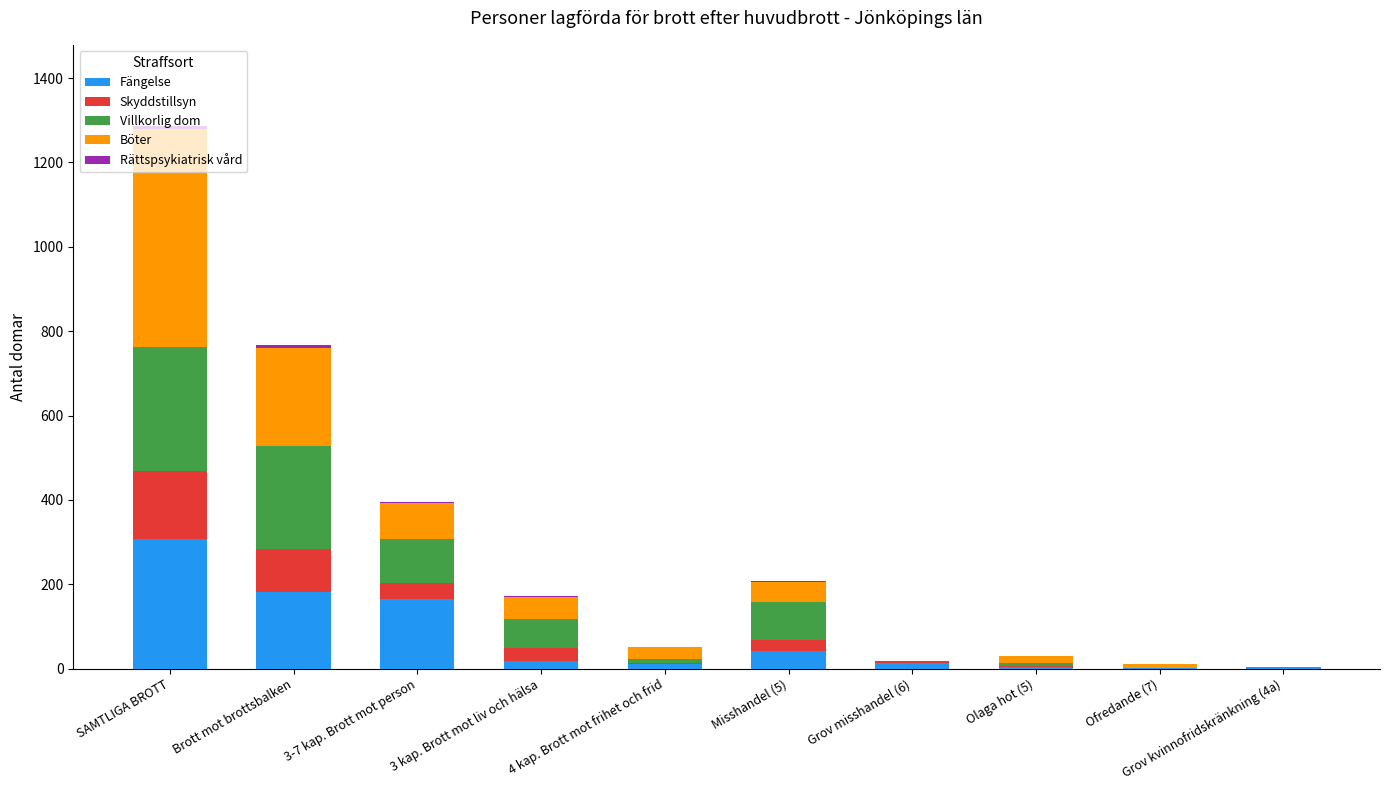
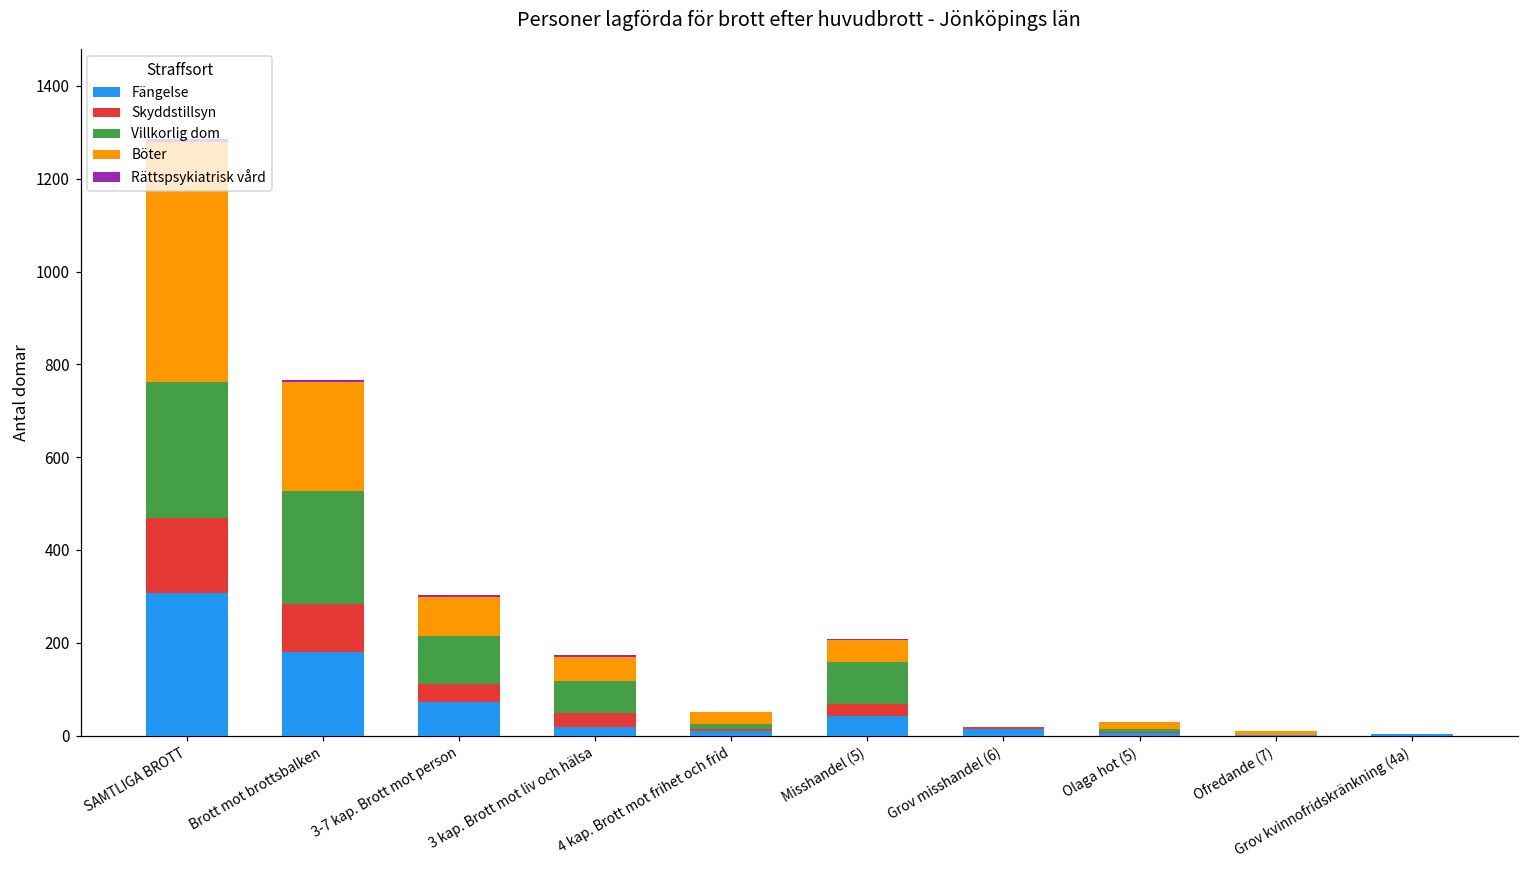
Fängelse, 3-7 kap. Brott mot person: 170 -> 70
